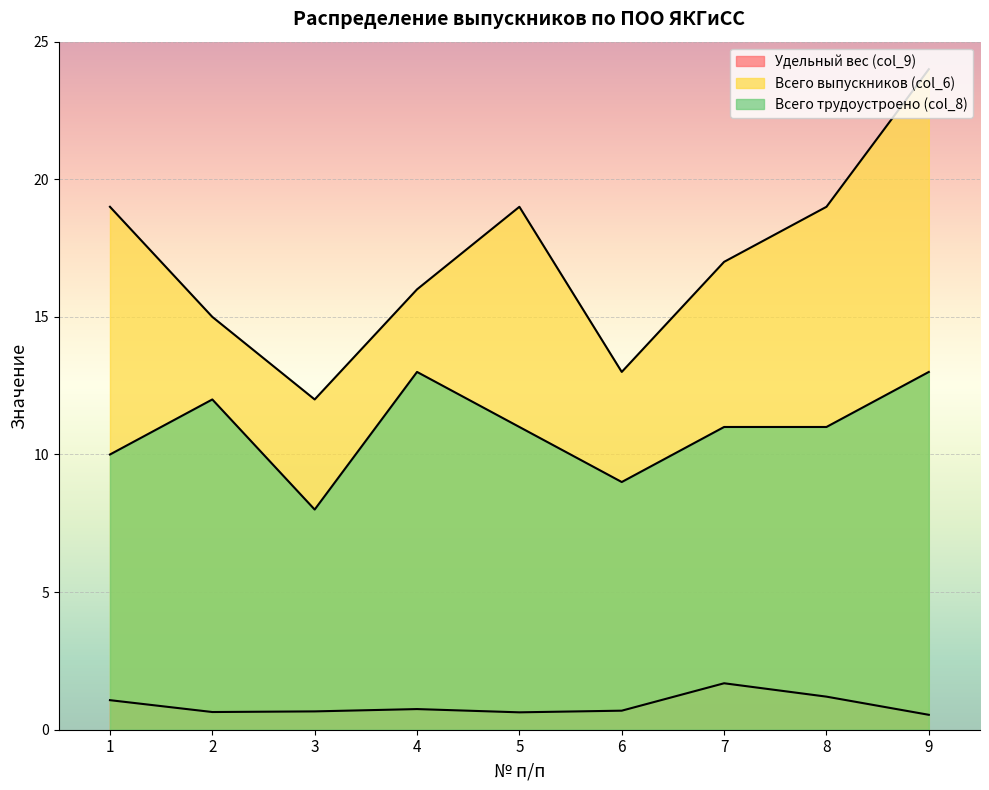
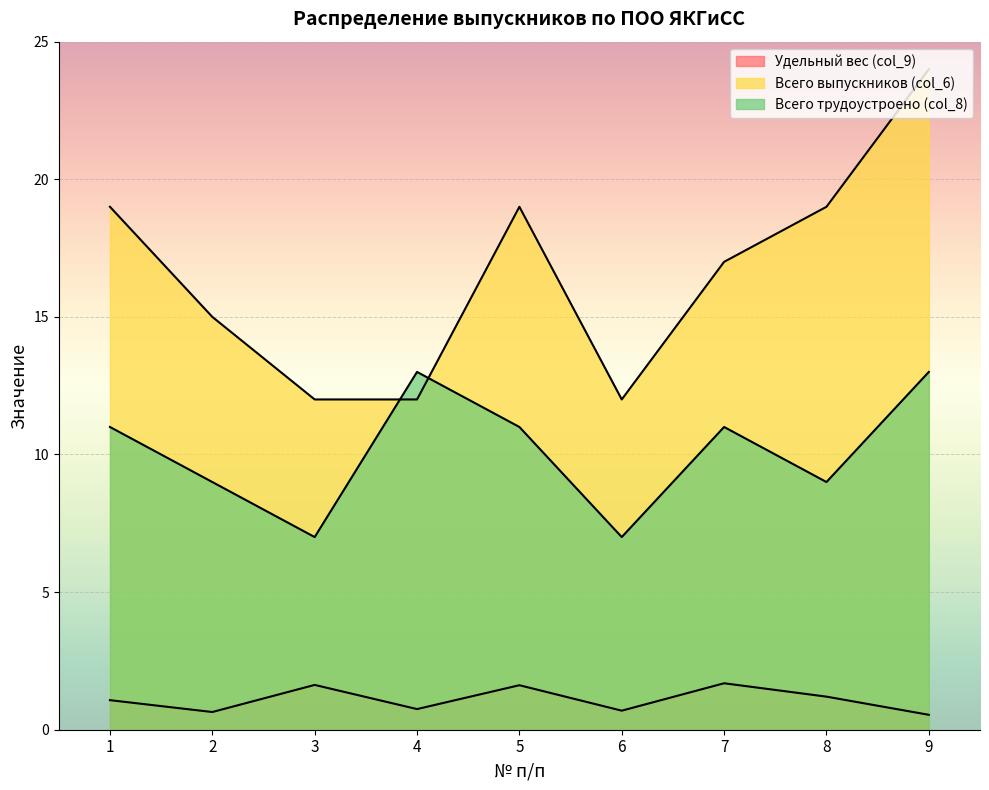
Всего трудоустроено (col_8), 1: 10 -> 11
Всего трудоустроено (col_8), 2: 12 -> 9
Удельный вес (col_9), 3: 0.7 -> 1.6
Всего трудоустроено (col_8), 3: 8 -> 7
Всего выпускников (col_6), 4: 16 -> 12
Удельный вес (col_9), 5: 0.6 -> 1.6
Всего выпускников (col_6), 6: 13 -> 12
Всего трудоустроено (col_8), 6: 9 -> 7
Всего трудоустроено (col_8), 8: 11 -> 9
